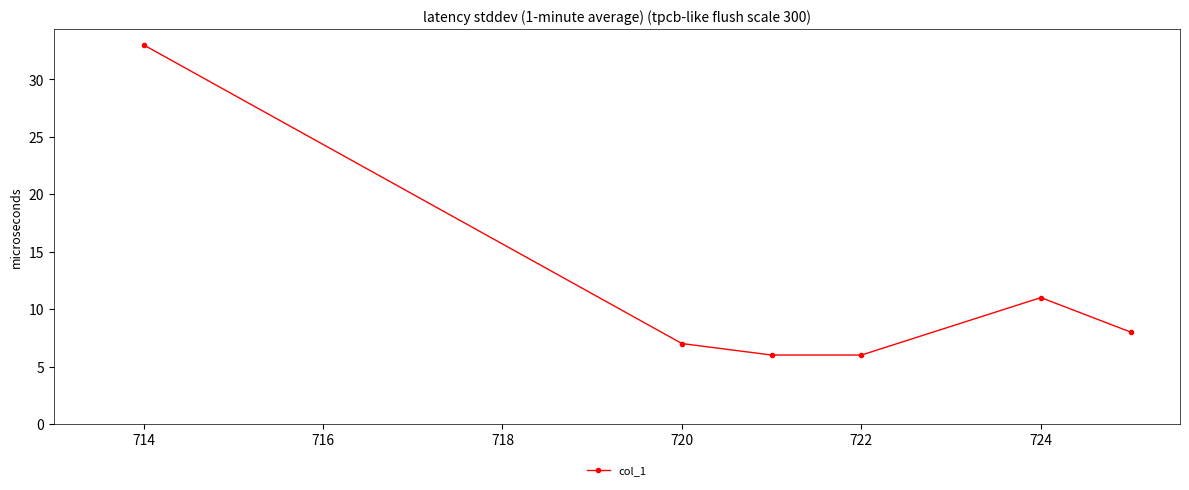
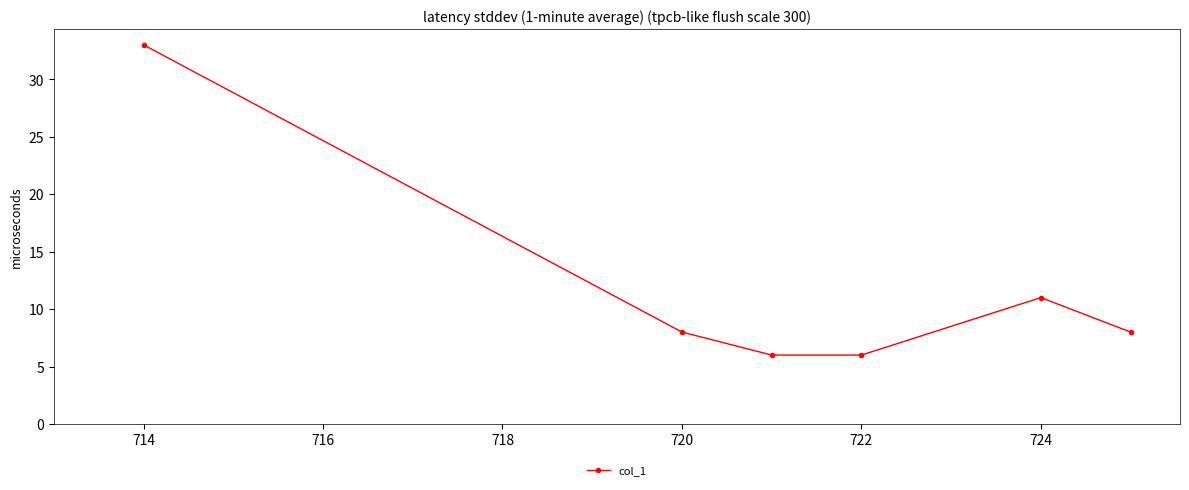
720: 7 -> 8
